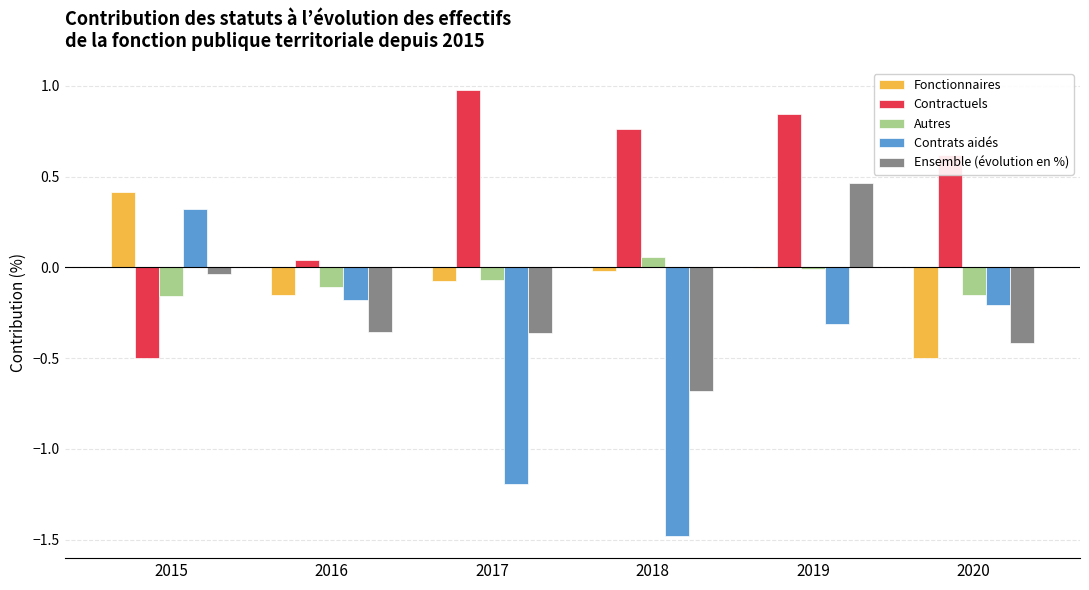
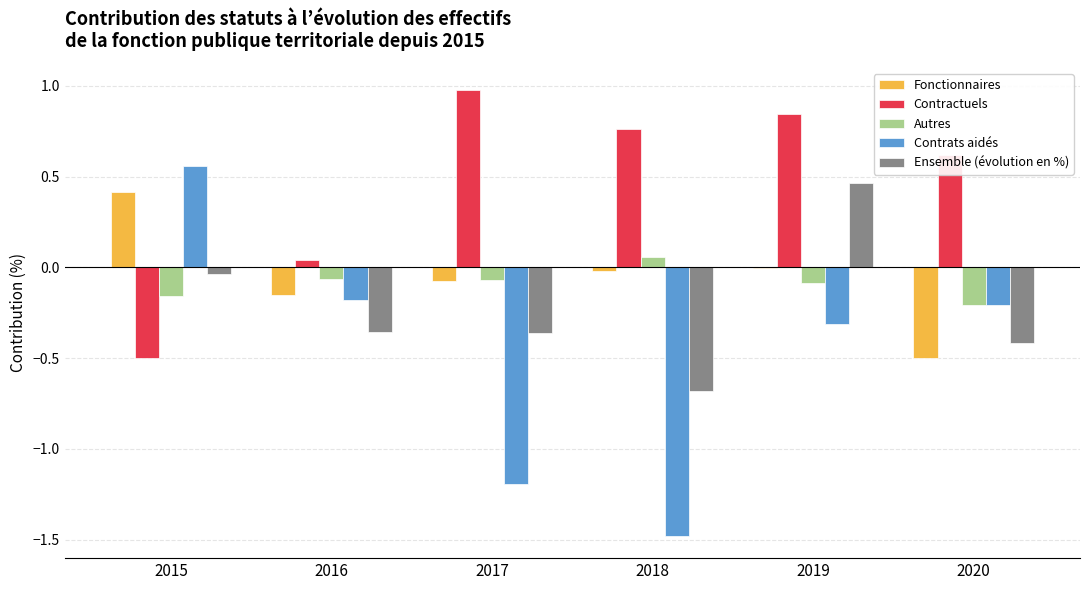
Contrats aidés, 2015: 0.32 -> 0.56
Autres, 2016: -0.11 -> -0.06
Autres, 2019: -0.01 -> -0.09
Autres, 2020: -0.15 -> -0.21
